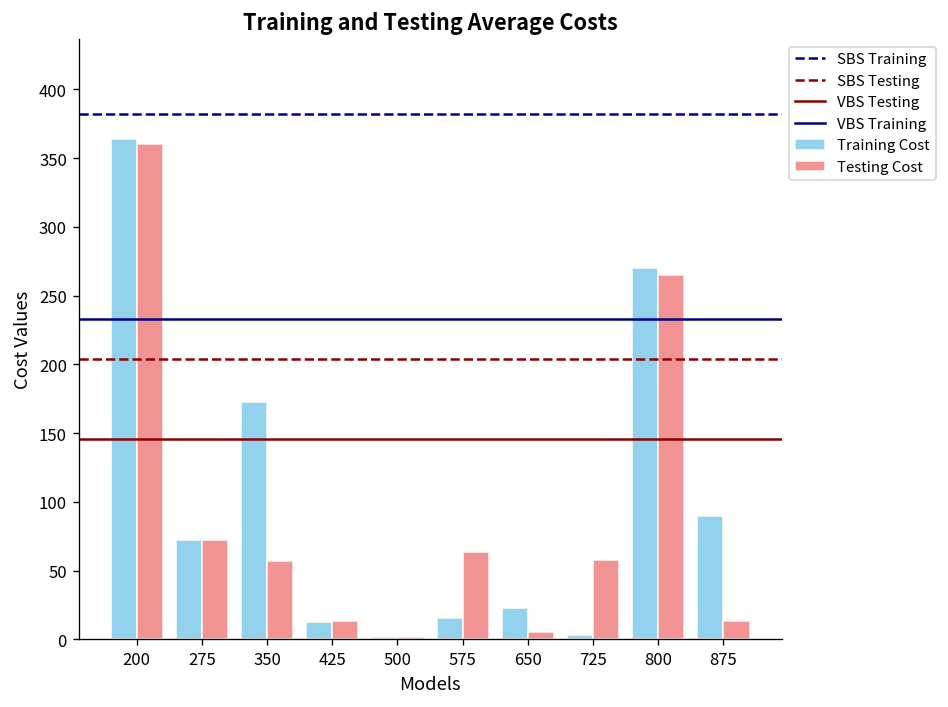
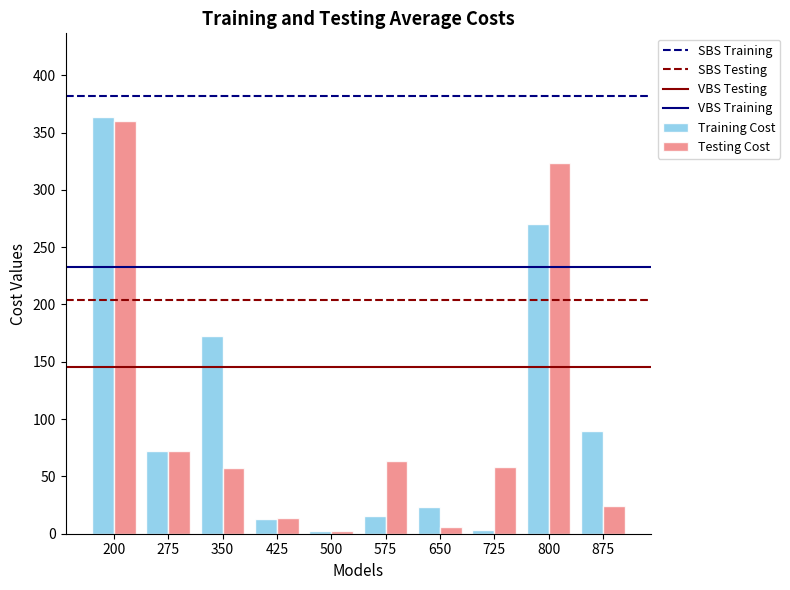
Testing Cost, 800: 265 -> 323
Testing Cost, 875: 14 -> 25
